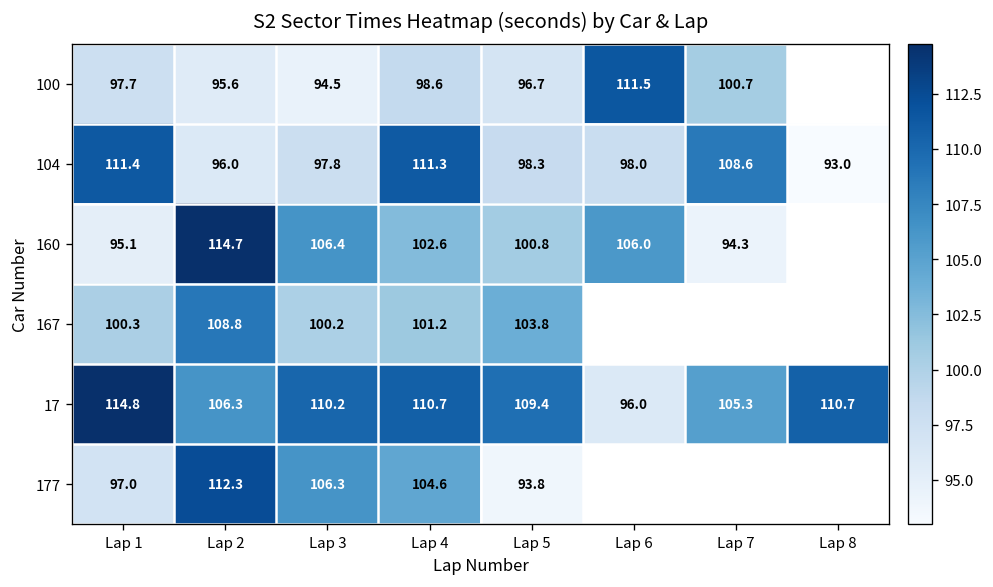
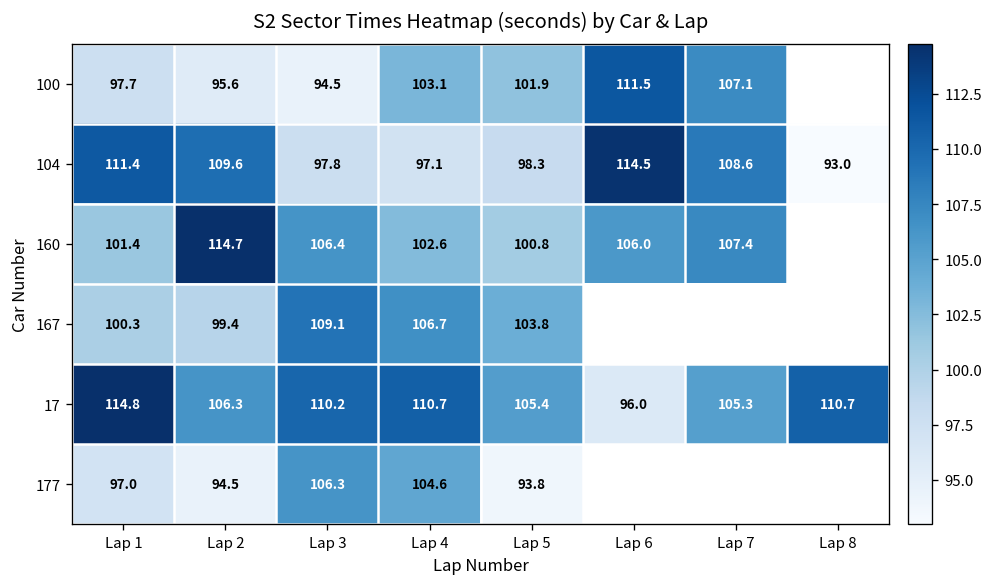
100, Lap 4: 98.6 -> 103.1
100, Lap 5: 96.7 -> 101.9
100, Lap 7: 100.7 -> 107.1
104, Lap 2: 96.0 -> 109.6
104, Lap 4: 111.3 -> 97.1
104, Lap 6: 98.0 -> 114.5
160, Lap 1: 95.1 -> 101.4
160, Lap 7: 94.3 -> 107.4
167, Lap 2: 108.8 -> 99.4
167, Lap 3: 100.2 -> 109.1
167, Lap 4: 101.2 -> 106.7
17, Lap 5: 109.4 -> 105.4
177, Lap 2: 112.3 -> 94.5
